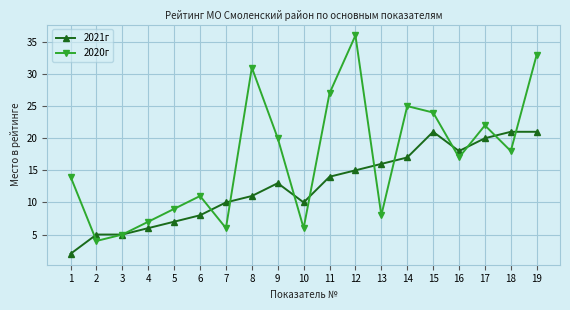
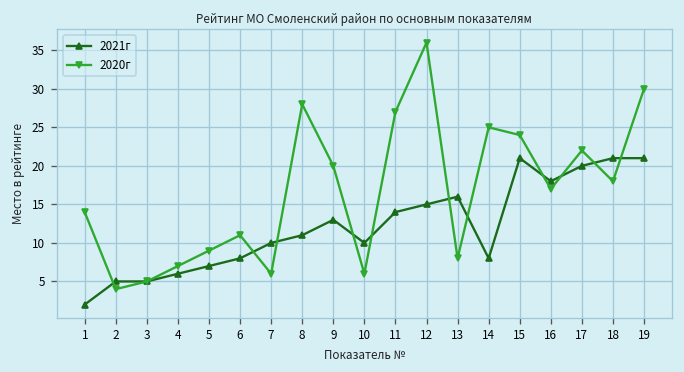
2020г, 8: 31 -> 28
2021г, 14: 17 -> 8
2020г, 19: 33 -> 30
